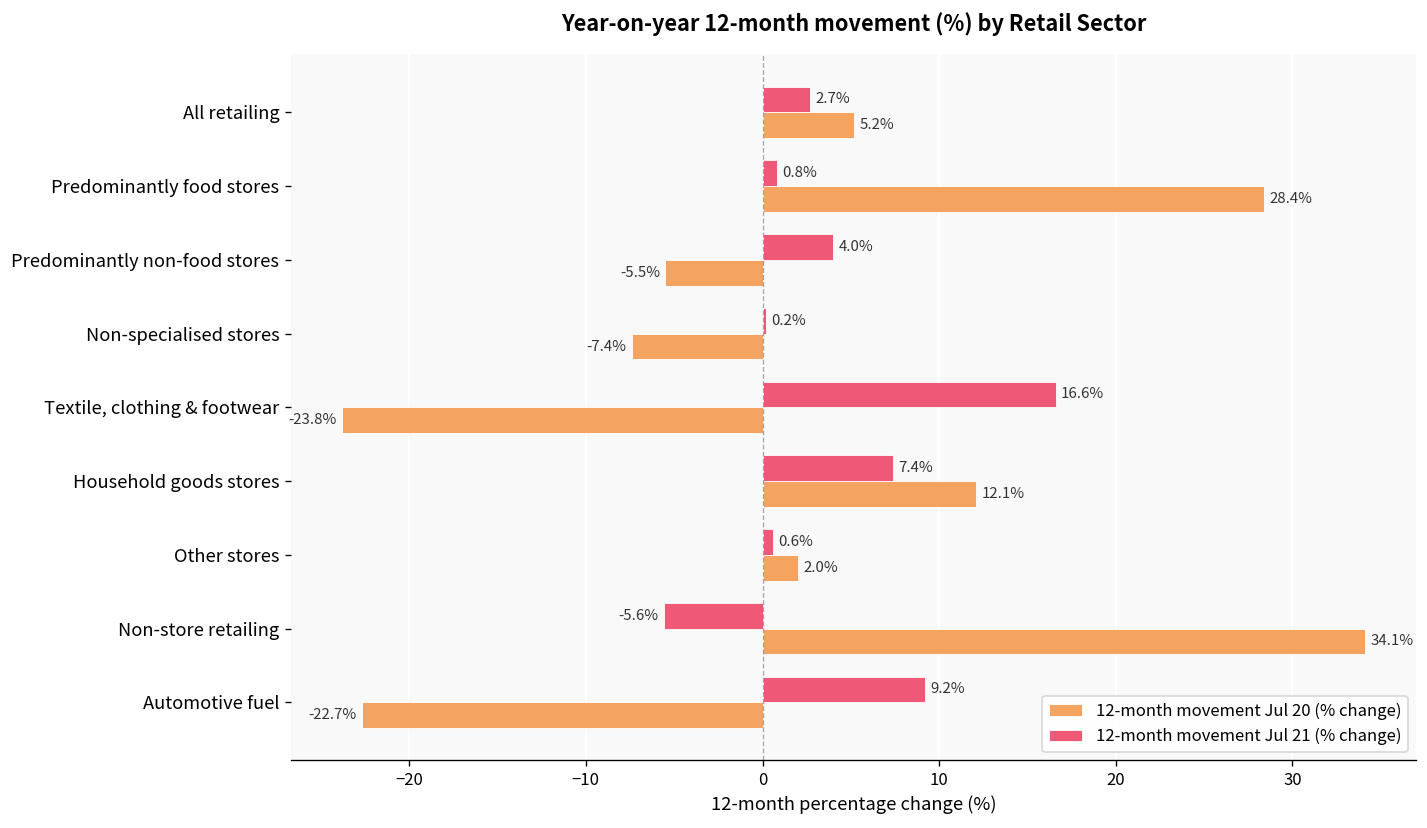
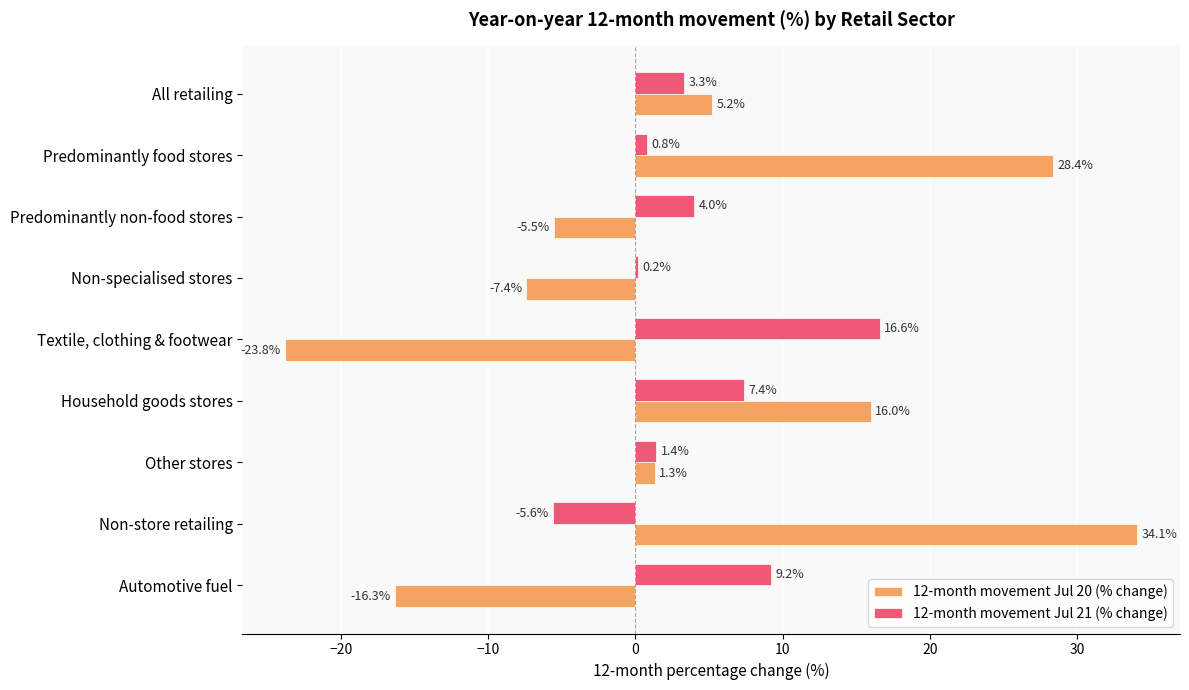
12-month movement Jul 21 (% change), All retailing: 2.7% -> 3.3%
12-month movement Jul 20 (% change), Household goods stores: 12.1% -> 16.0%
12-month movement Jul 21 (% change), Other stores: 0.6% -> 1.4%
12-month movement Jul 20 (% change), Other stores: 2.0% -> 1.3%
12-month movement Jul 20 (% change), Automotive fuel: -22.7% -> -16.3%
